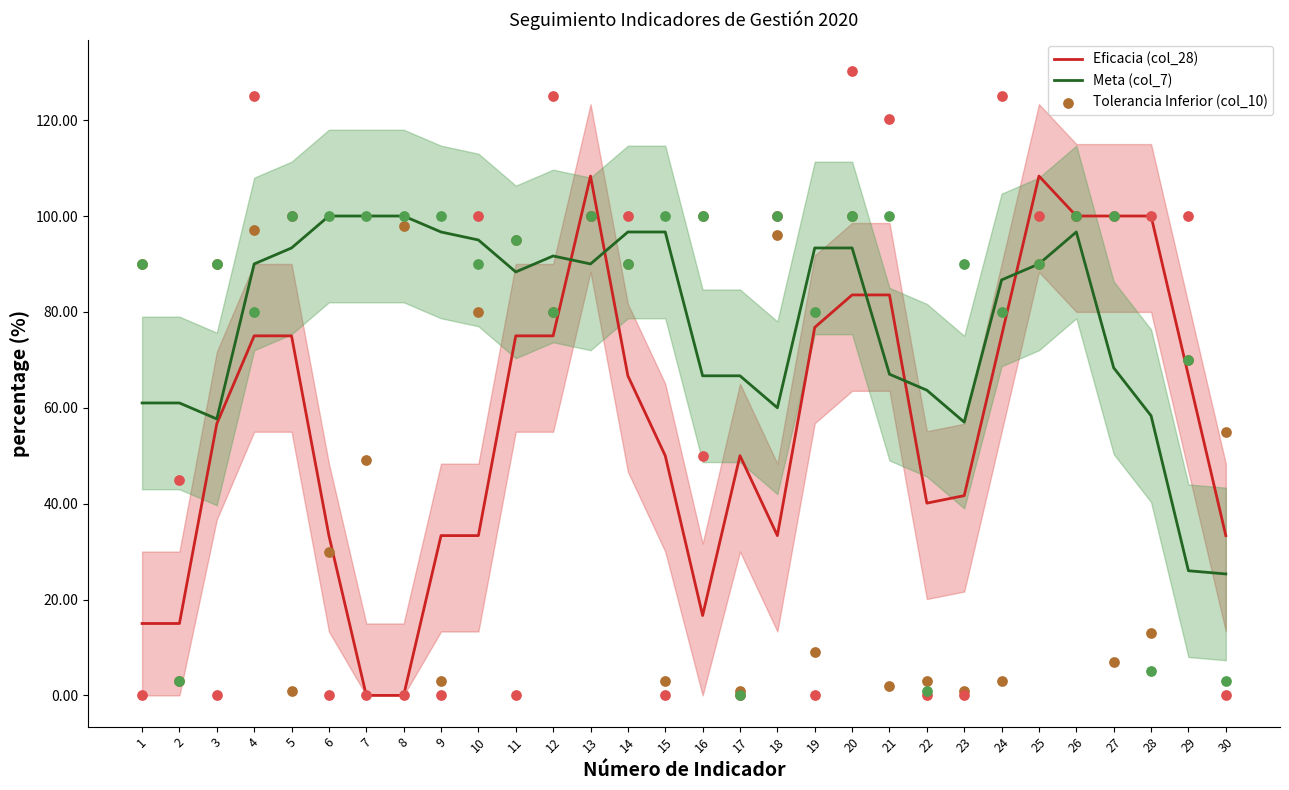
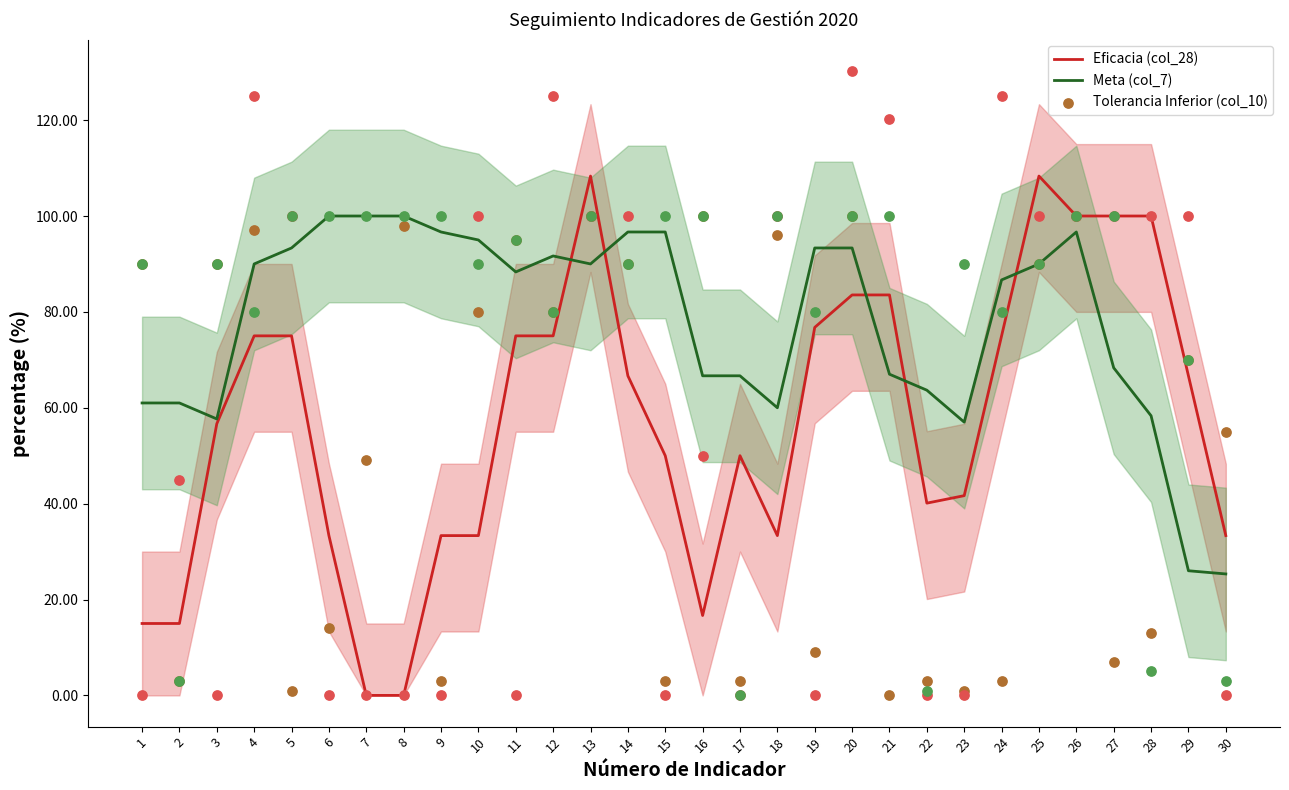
Tolerancia Inferior (col_10), 6: 30 -> 14
Tolerancia Inferior (col_10), 17: 1 -> 3
Tolerancia Inferior (col_10), 21: 2 -> 0
